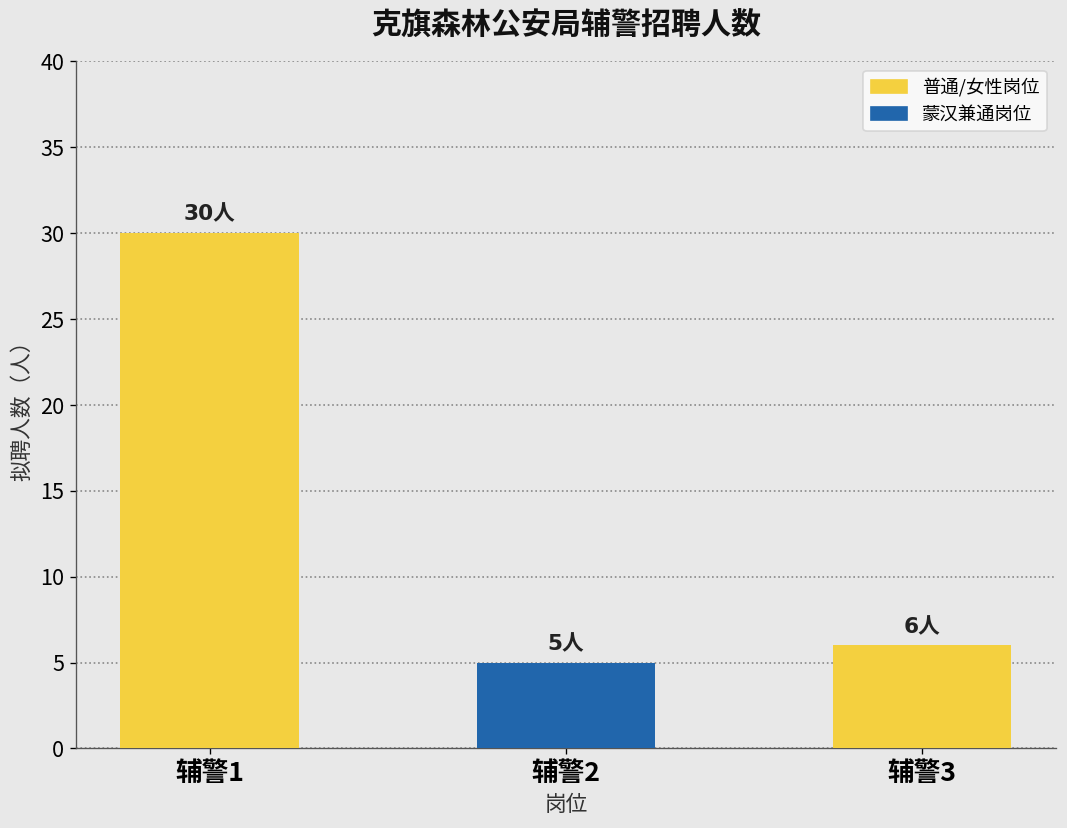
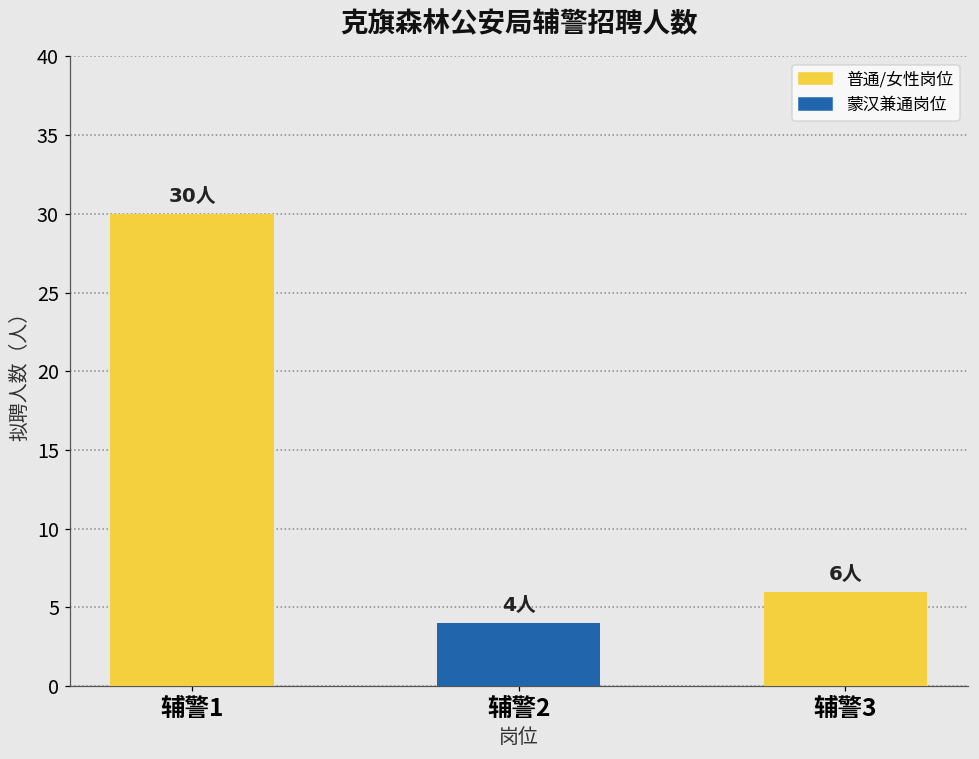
辅警2: 5人 -> 4人
